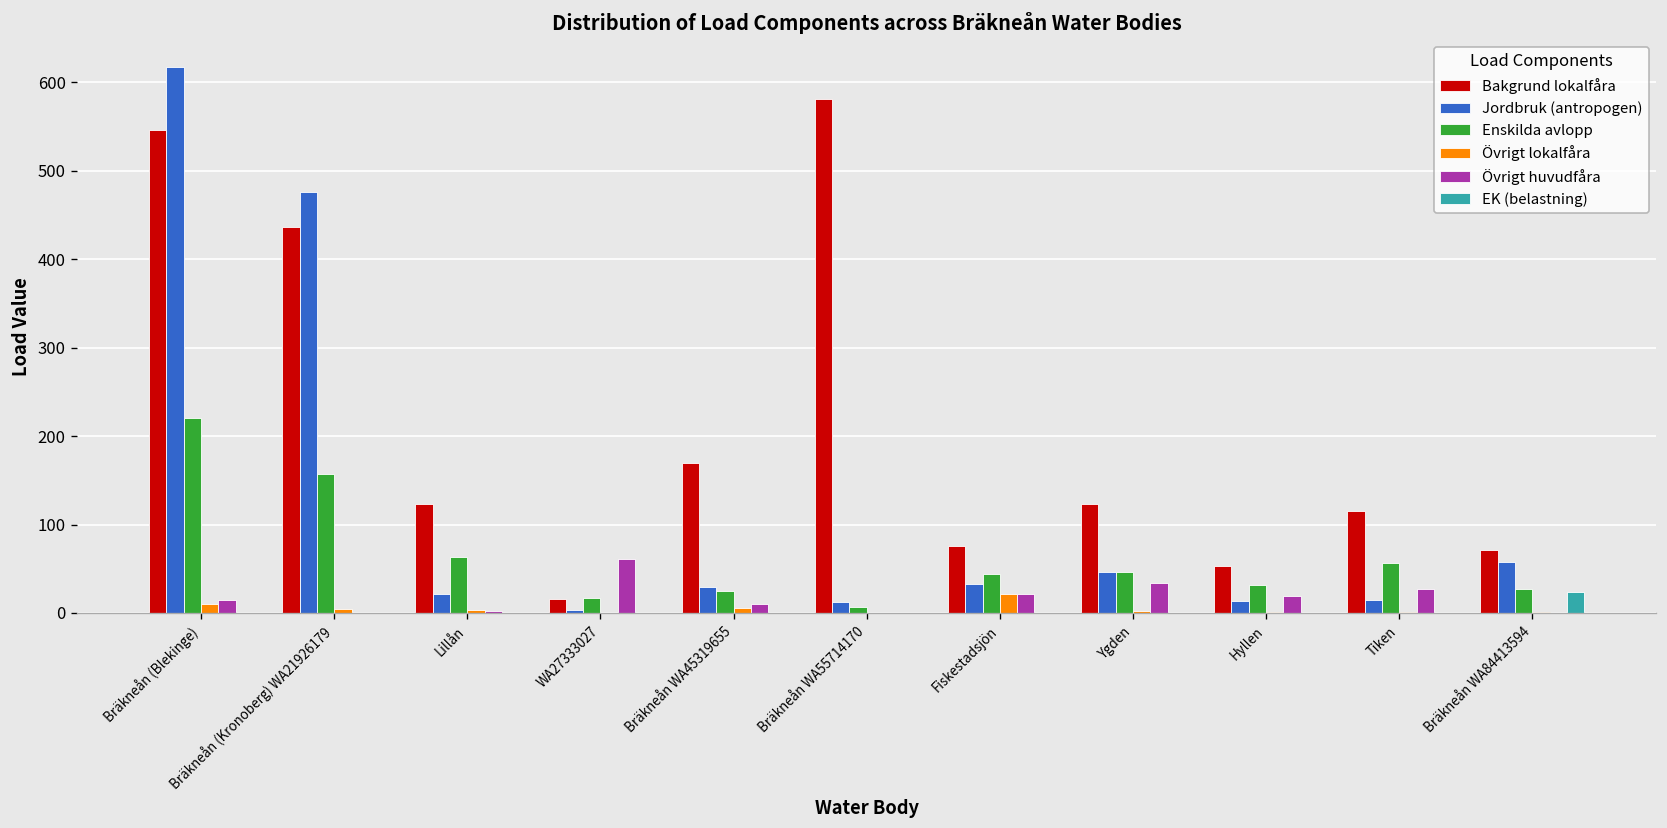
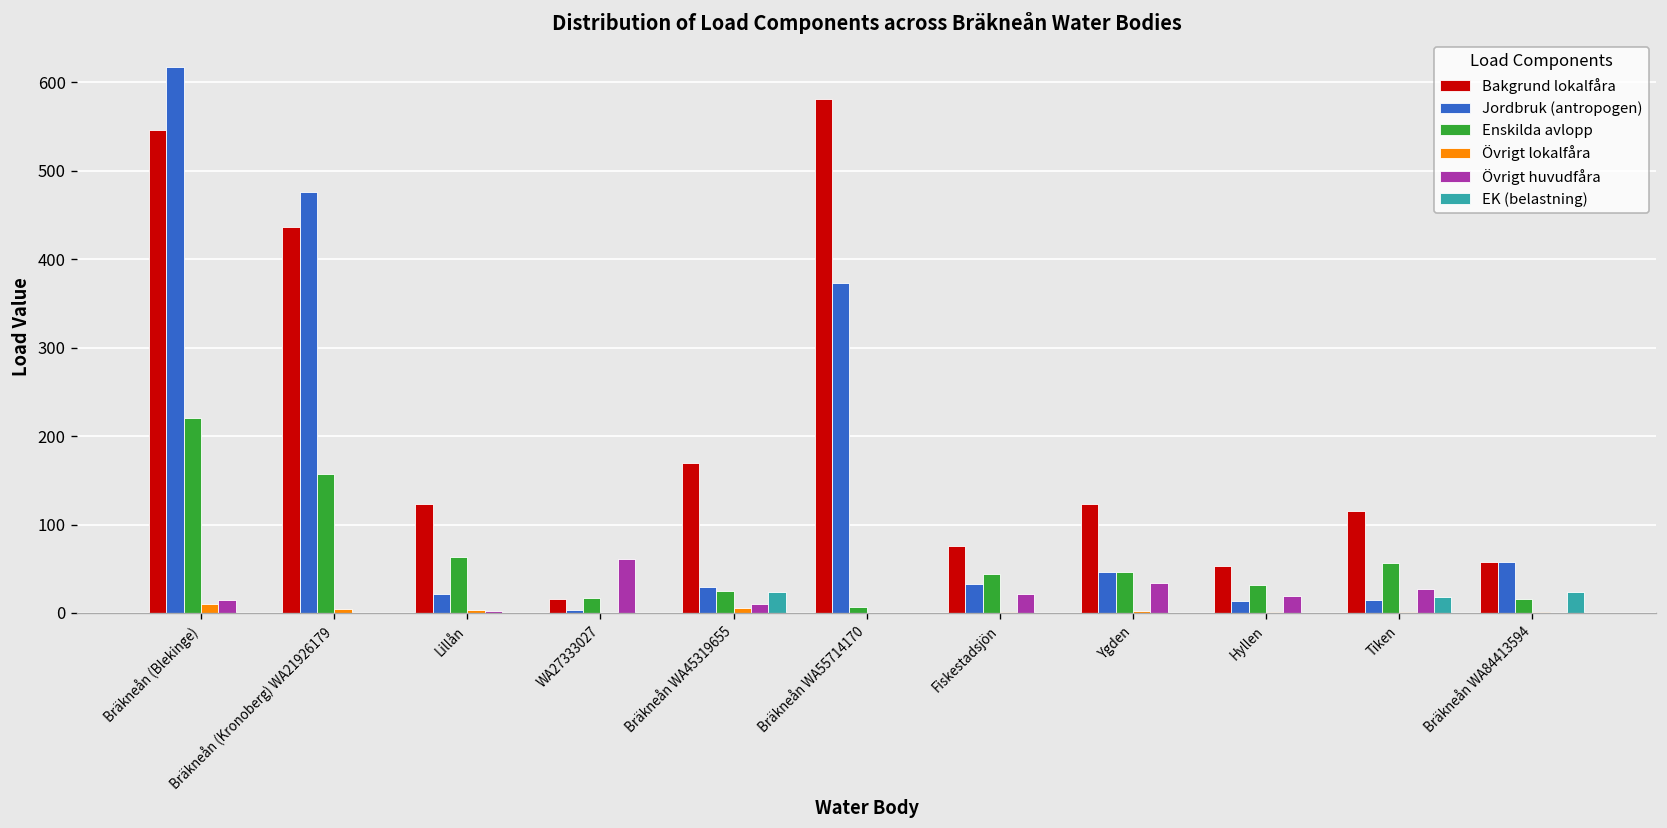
EK (belastning), Bräkneån WA45319655: 0 -> 20
Jordbruk (antropogen), Bräkneån WA55714170: 10 -> 370
Övrigt lokalfåra, Fiskestadsjön: 20 -> 0
EK (belastning), Tiken: 0 -> 20
Bakgrund lokalfåra, Bräkneån WA84413594: 70 -> 60
Enskilda avlopp, Bräkneån WA84413594: 30 -> 20
